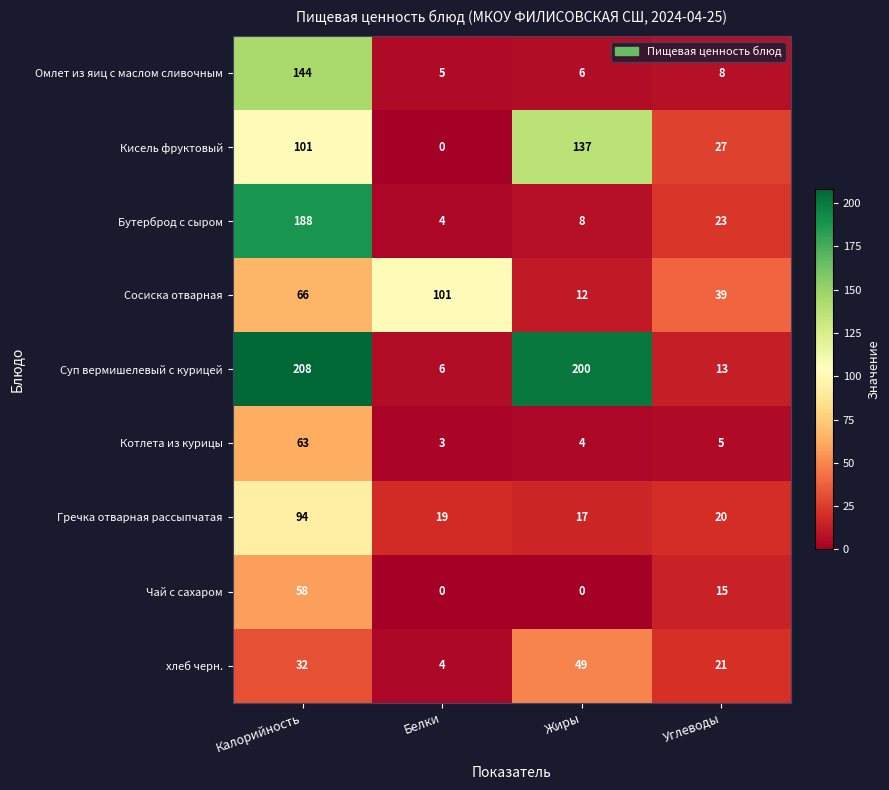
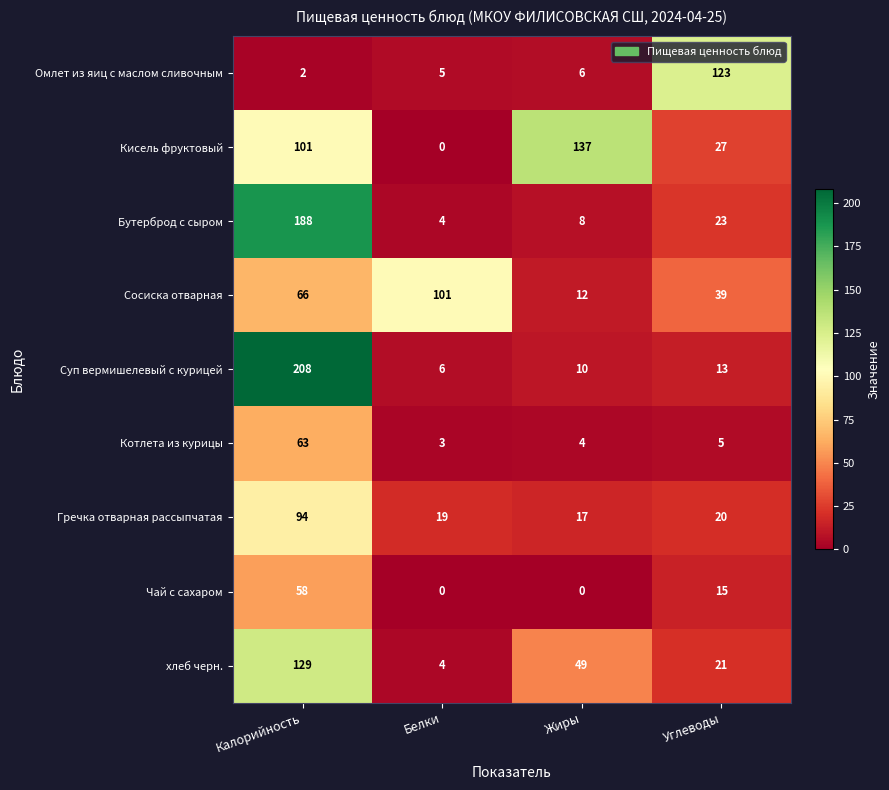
Омлет из яиц с маслом сливочным, Калорийность: 144 -> 2
Омлет из яиц с маслом сливочным, Углеводы: 8 -> 123
Суп вермишелевый с курицей, Жиры: 200 -> 10
хлеб черн., Калорийность: 32 -> 129
